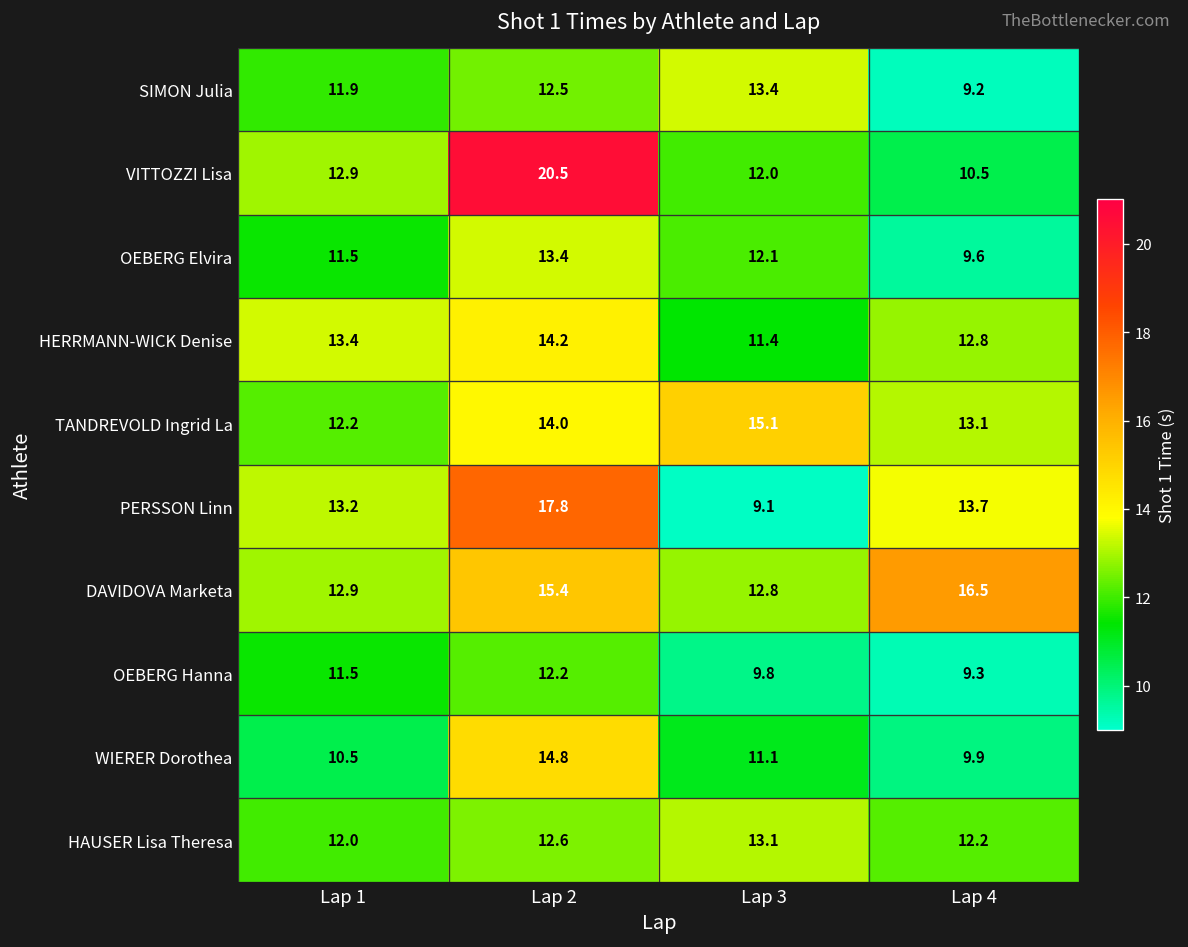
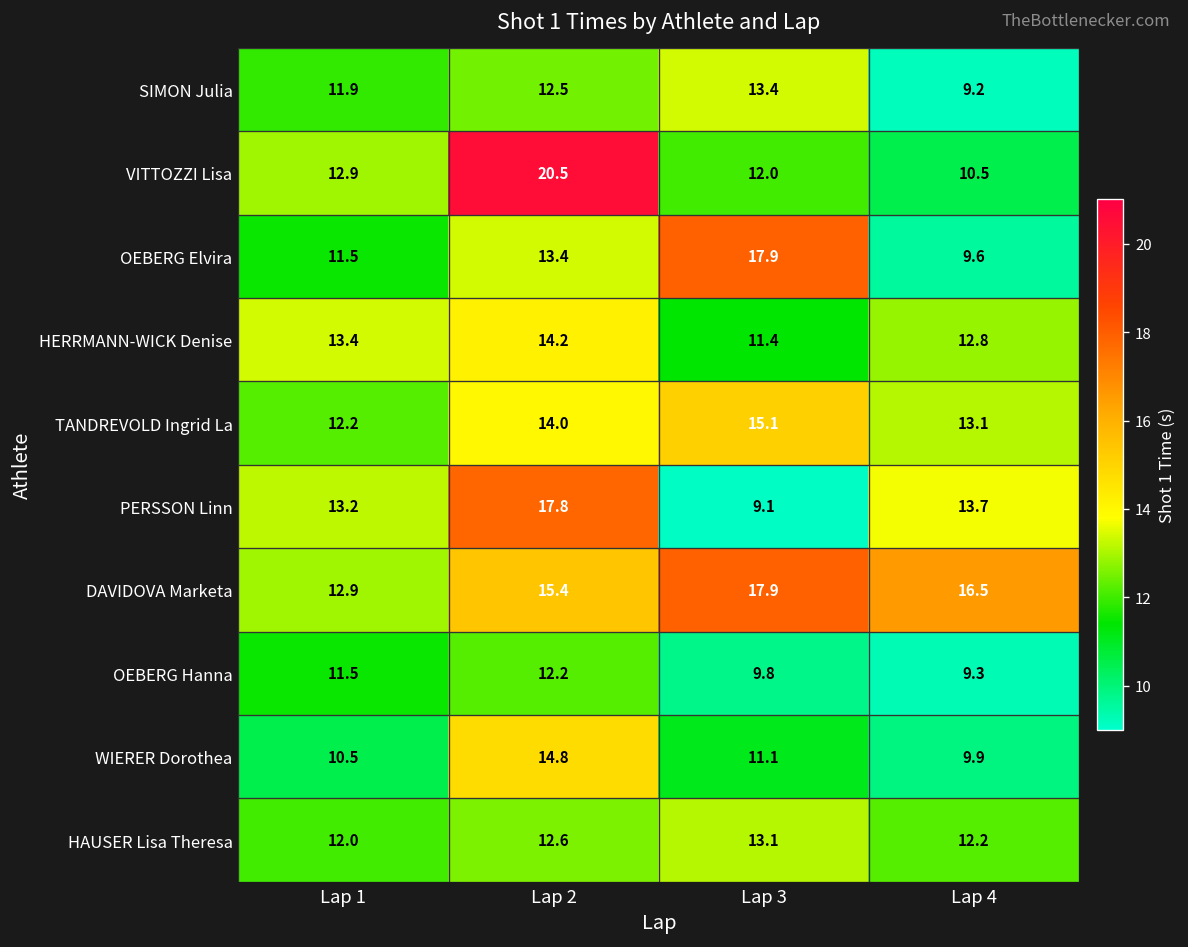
OEBERG Elvira, Lap 3: 12.1 -> 17.9
DAVIDOVA Marketa, Lap 3: 12.8 -> 17.9
